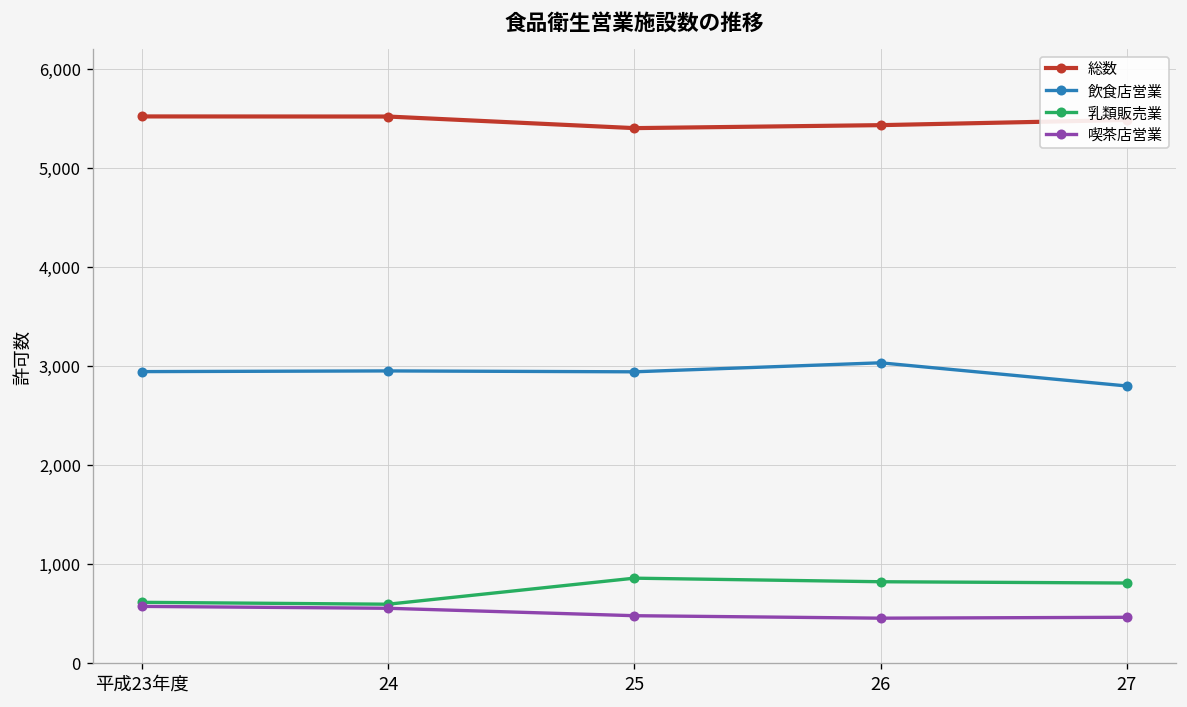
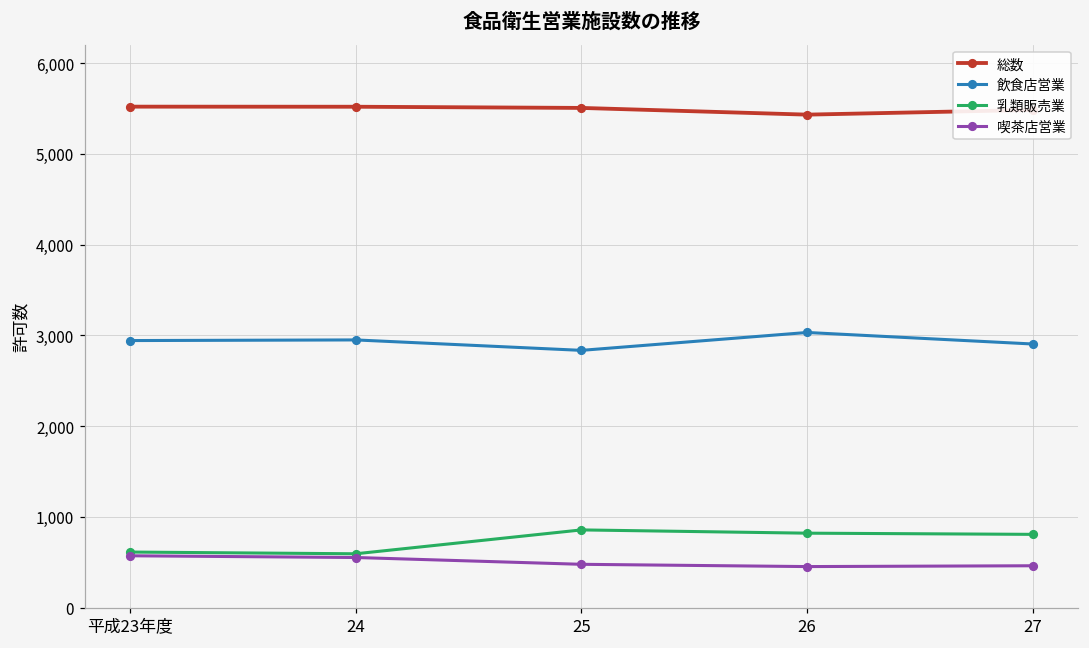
総数, 25: 5,400 -> 5,500
飲食店営業, 25: 2,900 -> 2,800
飲食店営業, 27: 2,800 -> 2,900
